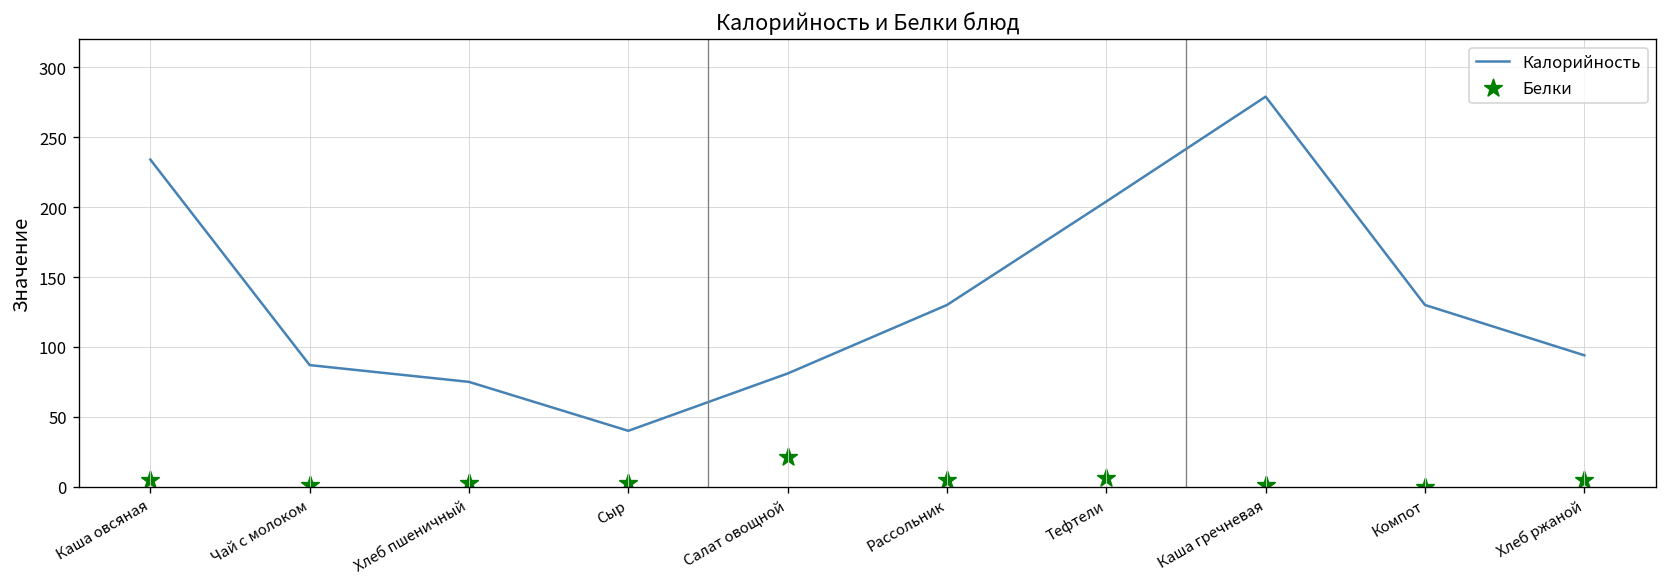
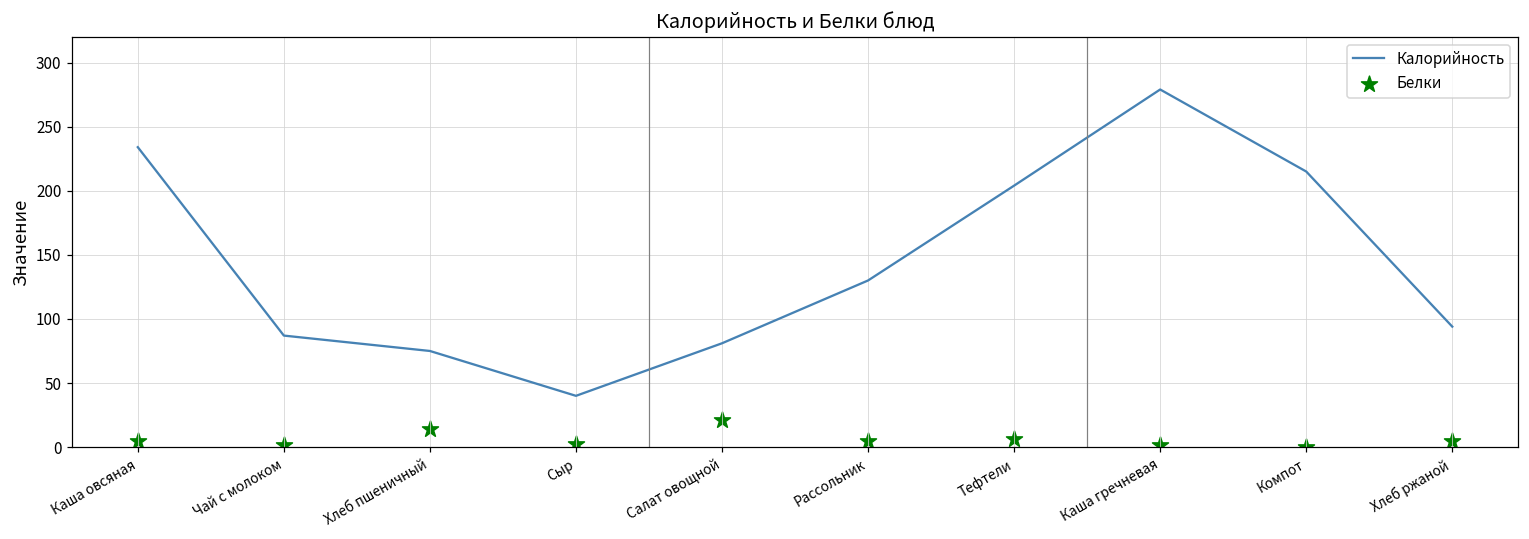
Белки, Хлеб пшеничный: 3 -> 14
Калорийность, Компот: 130 -> 215
